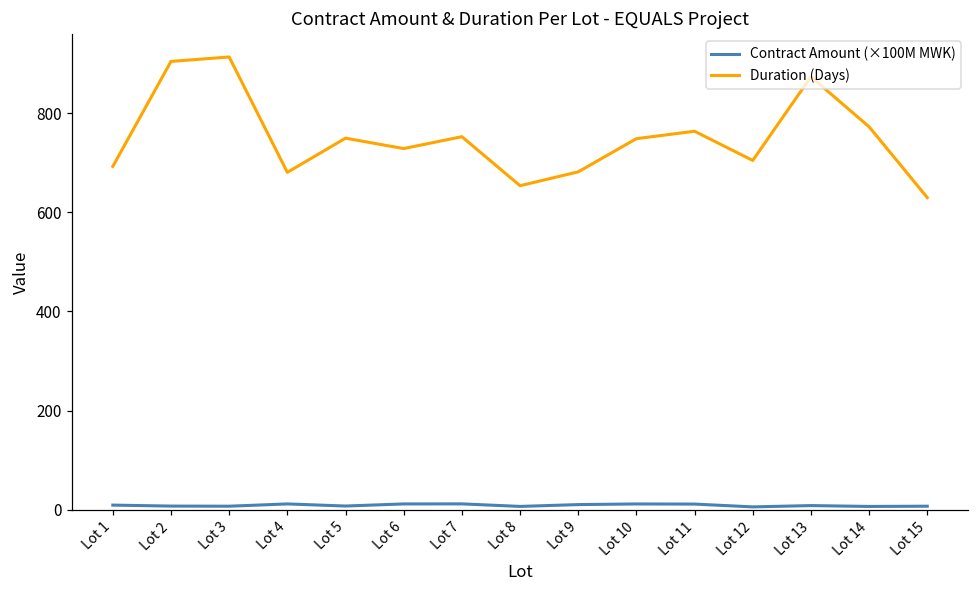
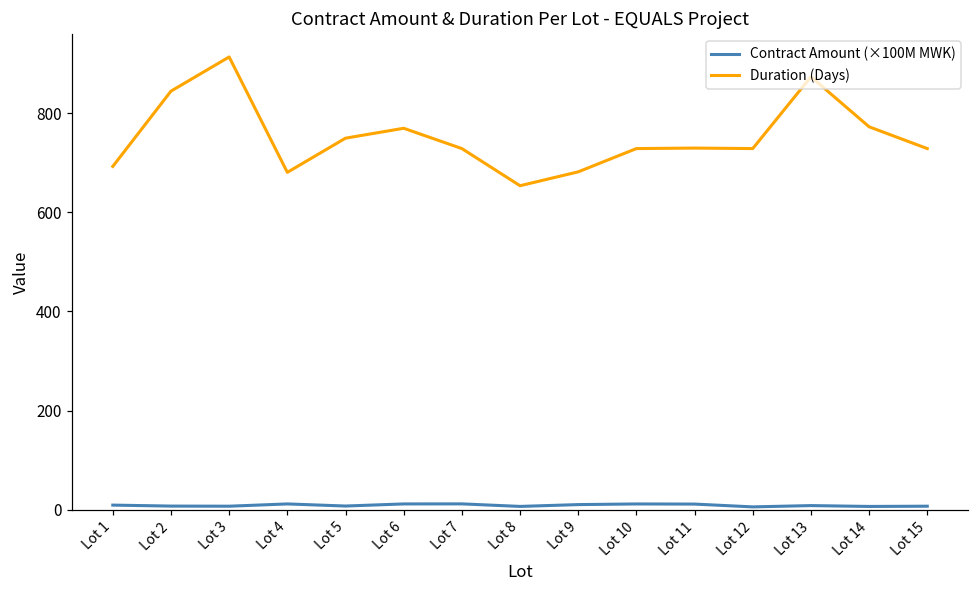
Duration (Days), Lot 2: 910 -> 850
Duration (Days), Lot 6: 730 -> 770
Duration (Days), Lot 7: 750 -> 730
Duration (Days), Lot 10: 750 -> 730
Duration (Days), Lot 11: 760 -> 730
Duration (Days), Lot 12: 710 -> 730
Duration (Days), Lot 15: 630 -> 730
